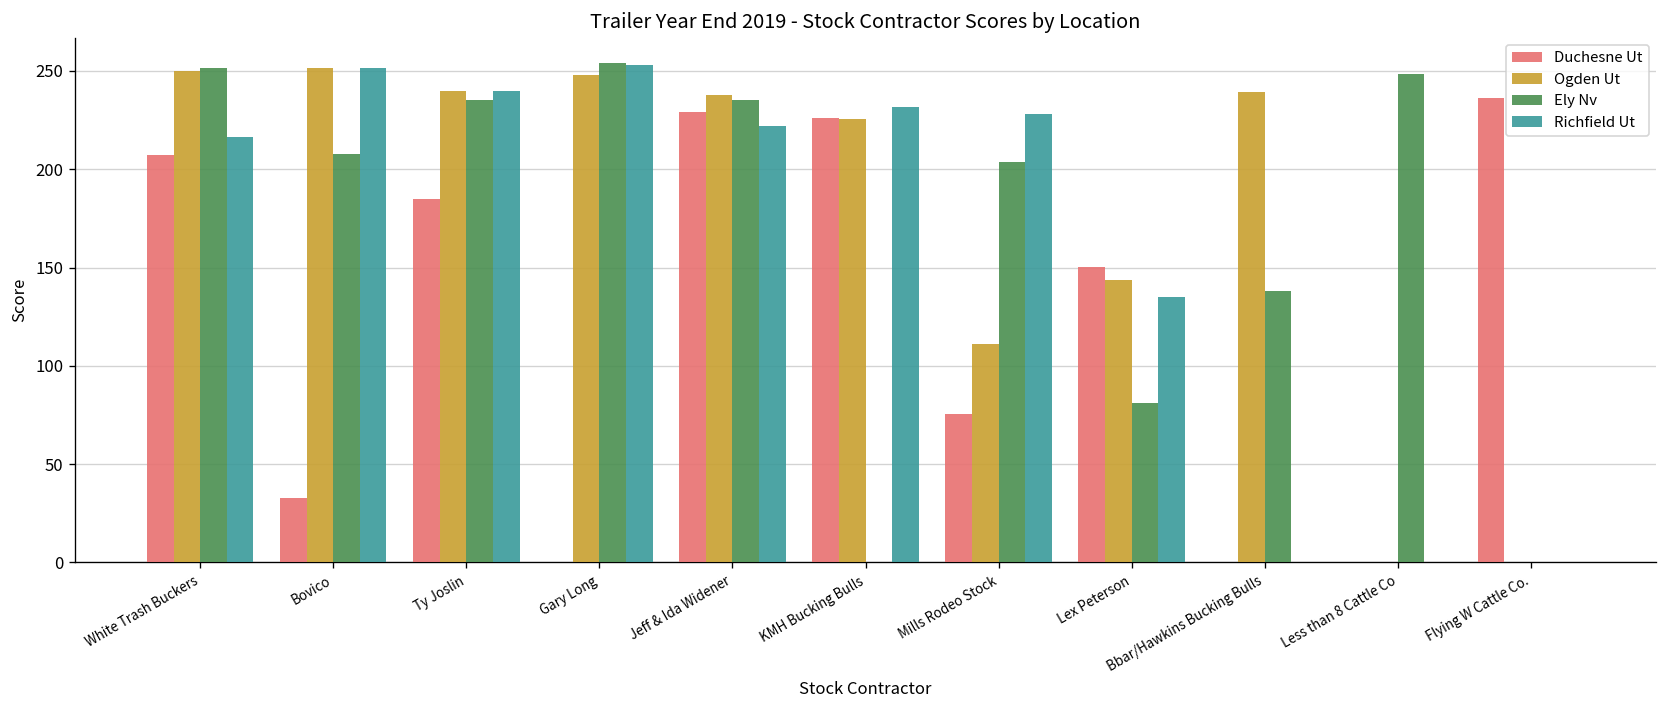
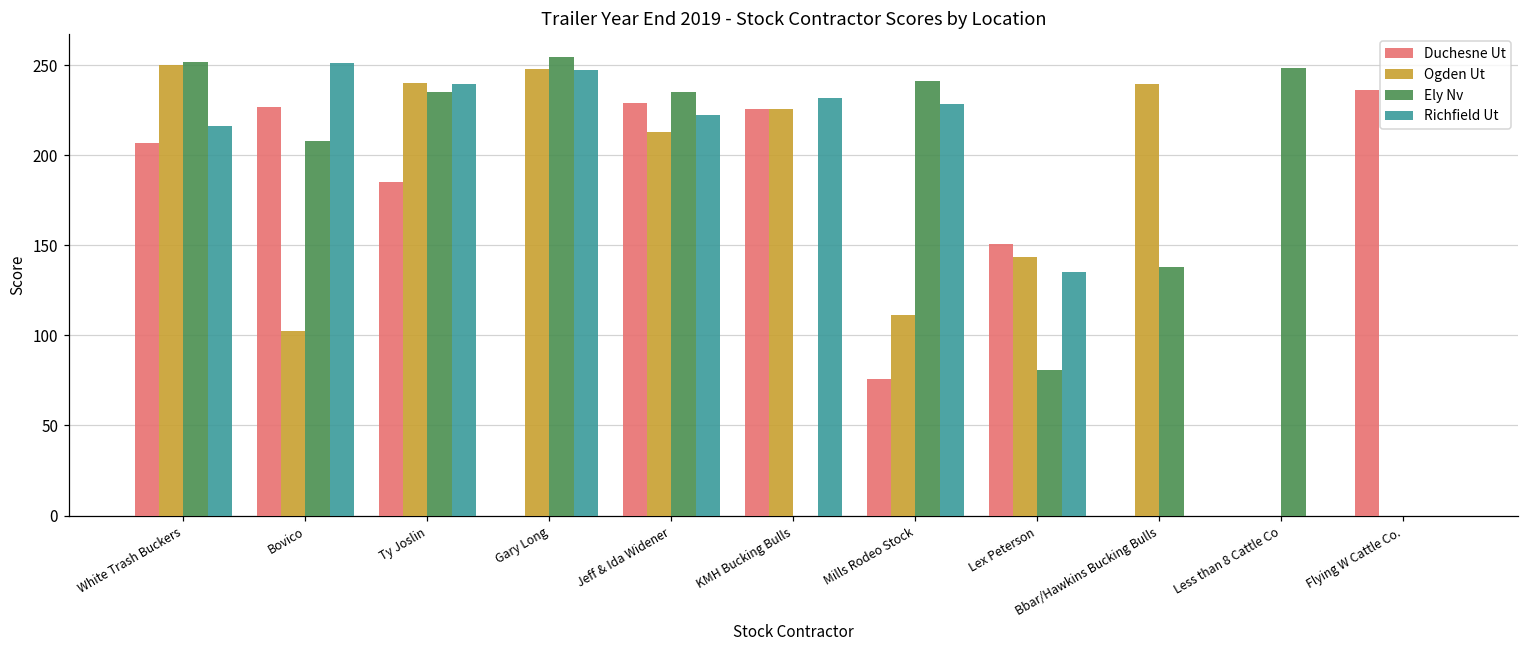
Duchesne Ut, Bovico: 33 -> 227
Ogden Ut, Bovico: 252 -> 102
Richfield Ut, Gary Long: 253 -> 247
Ogden Ut, Jeff & Ida Widener: 238 -> 213
Ely Nv, Mills Rodeo Stock: 204 -> 241
